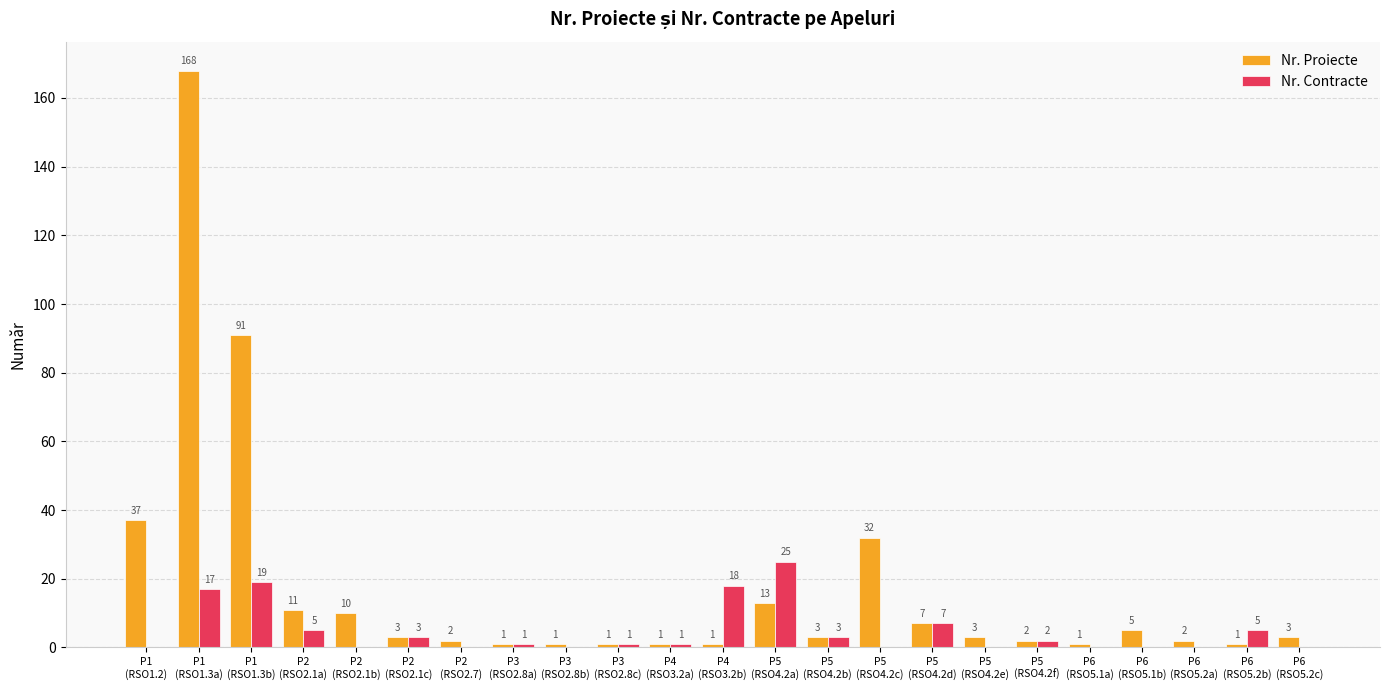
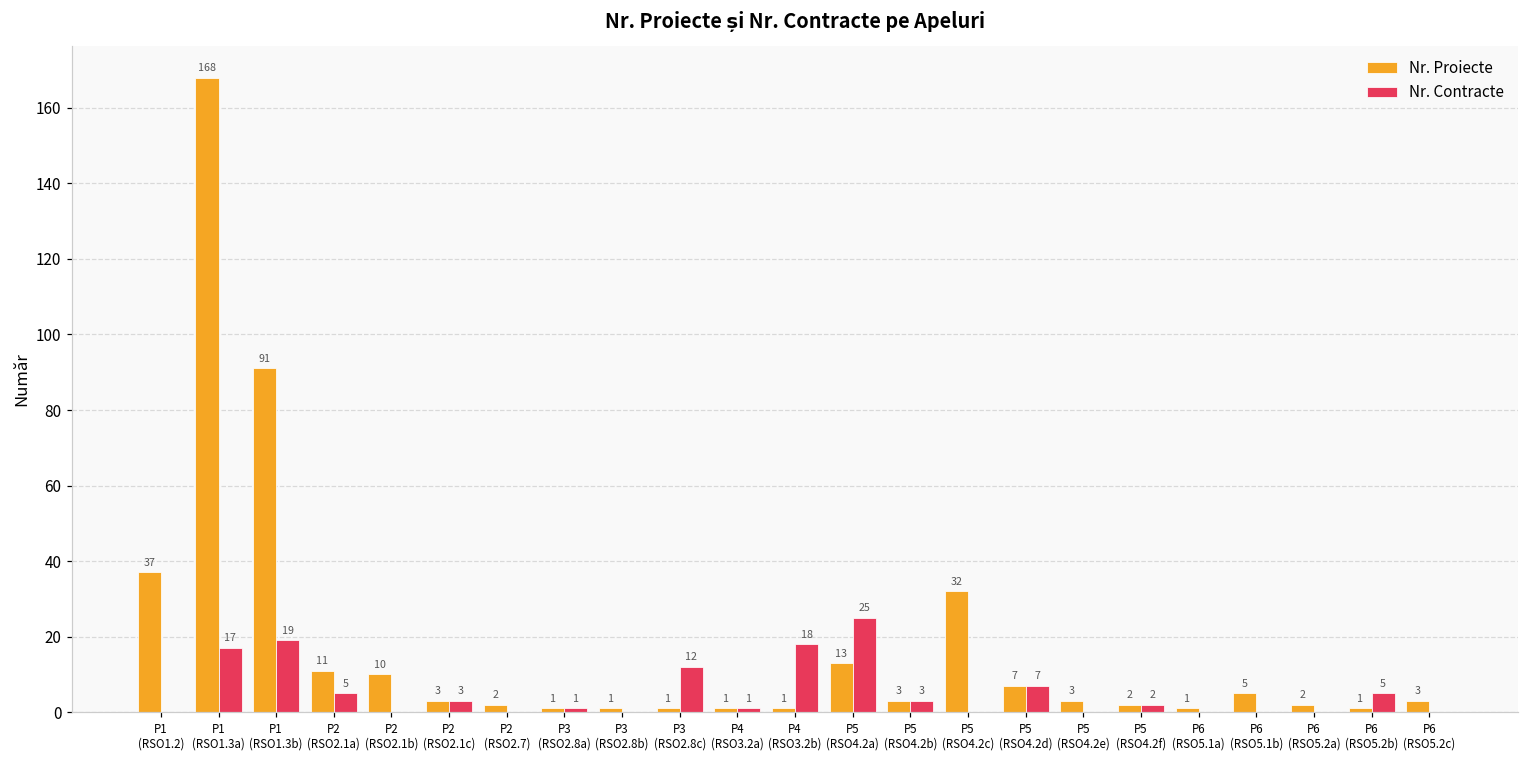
Nr. Contracte, P3 (RSO2.8c): 1 -> 12
